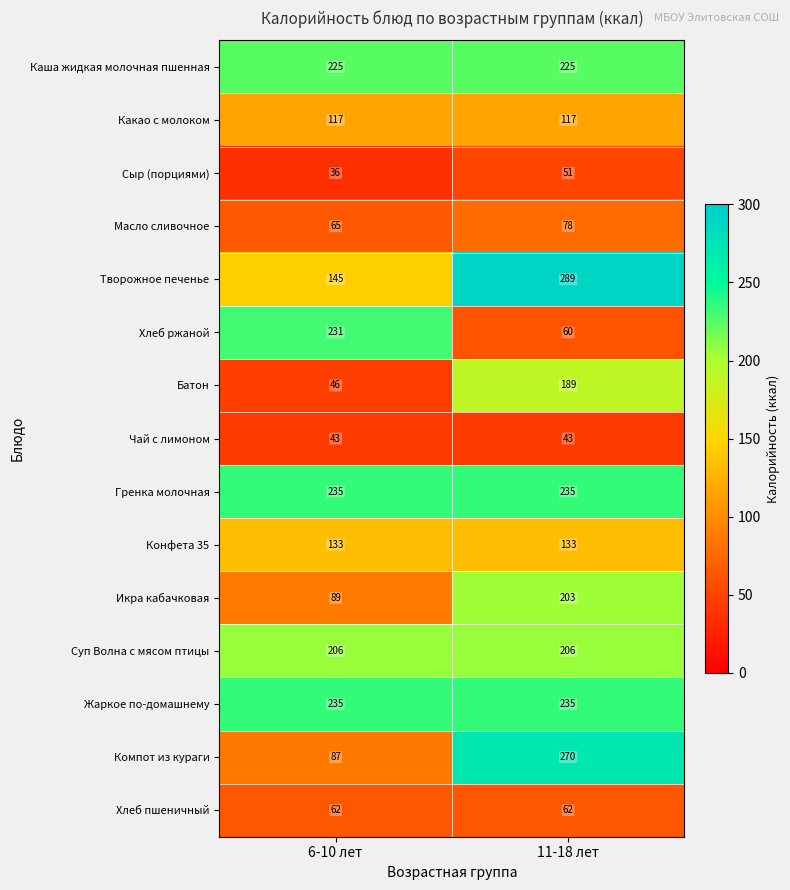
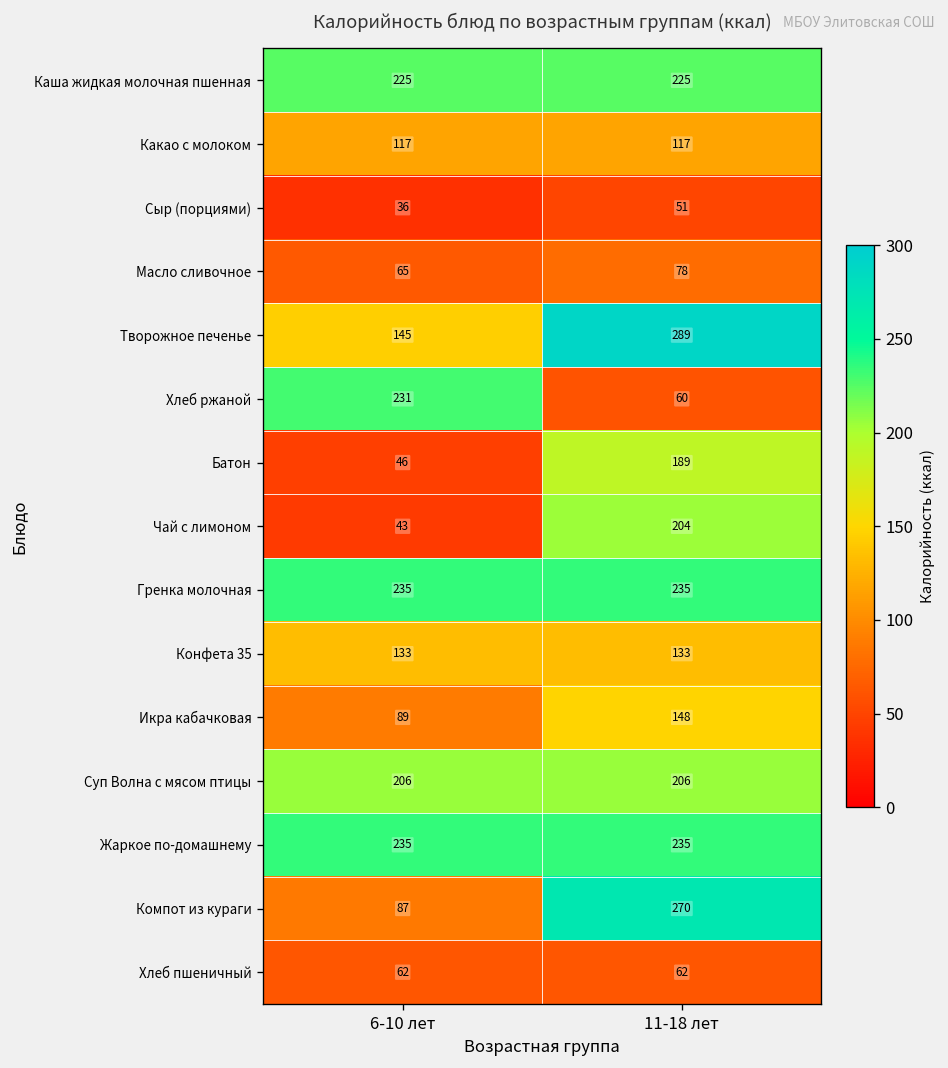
Чай с лимоном, 11-18 лет: 43 -> 204
Икра кабачковая, 11-18 лет: 203 -> 148
